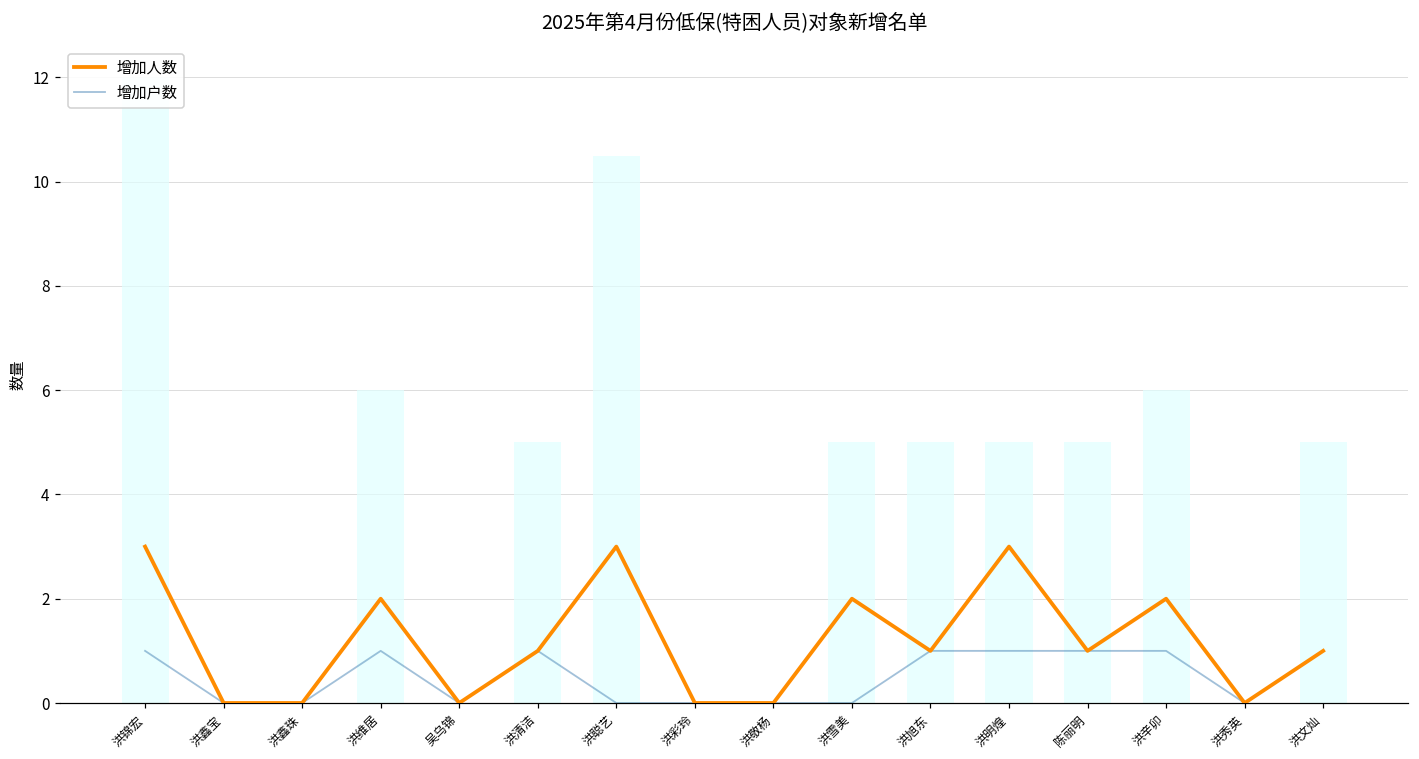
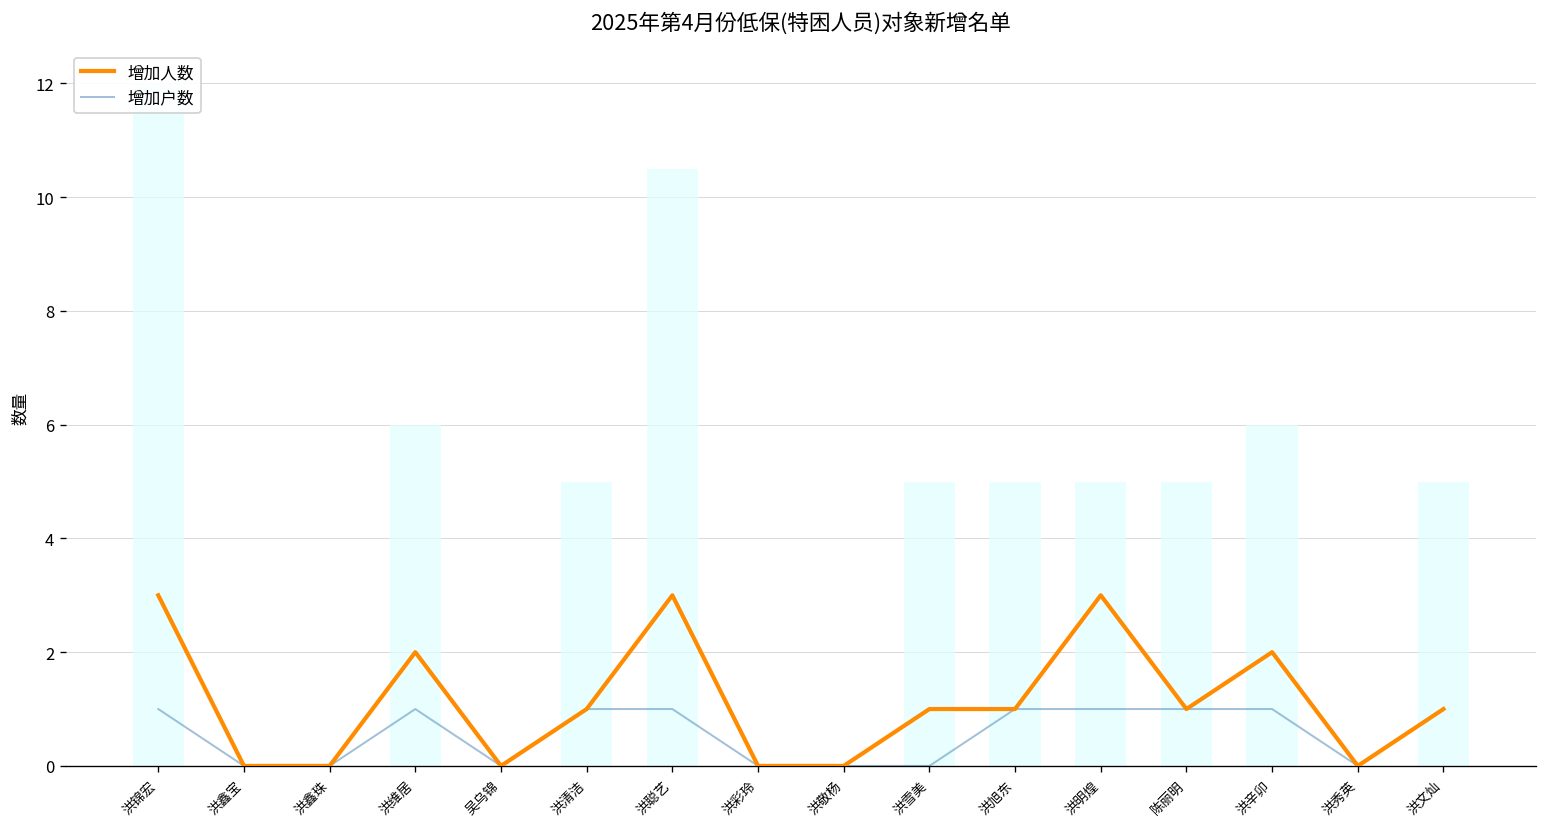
增加户数, 洪聪艺: 0 -> 1
增加人数, 洪雪美: 2 -> 1
